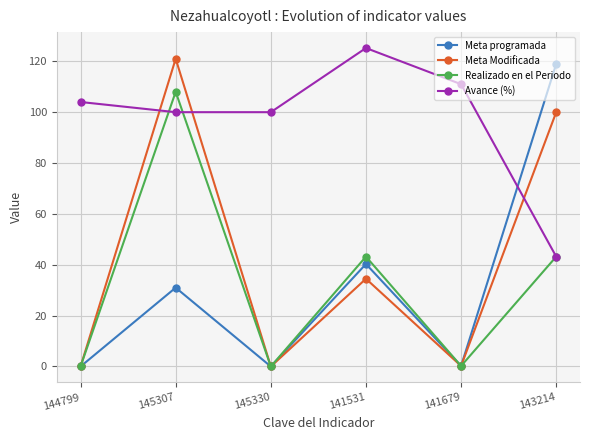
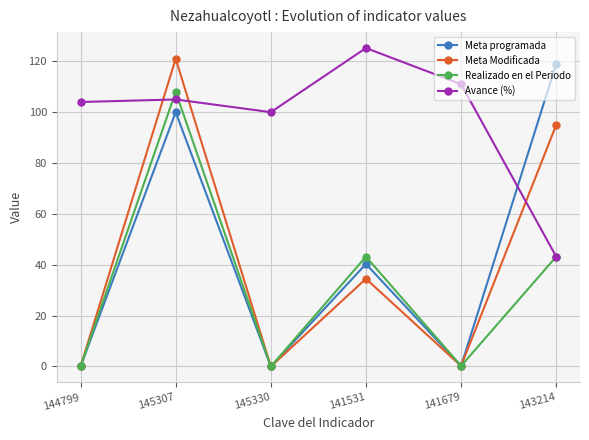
Meta programada, 145307: 31 -> 100
Avance (%), 145307: 100 -> 105
Meta Modificada, 143214: 100 -> 95
